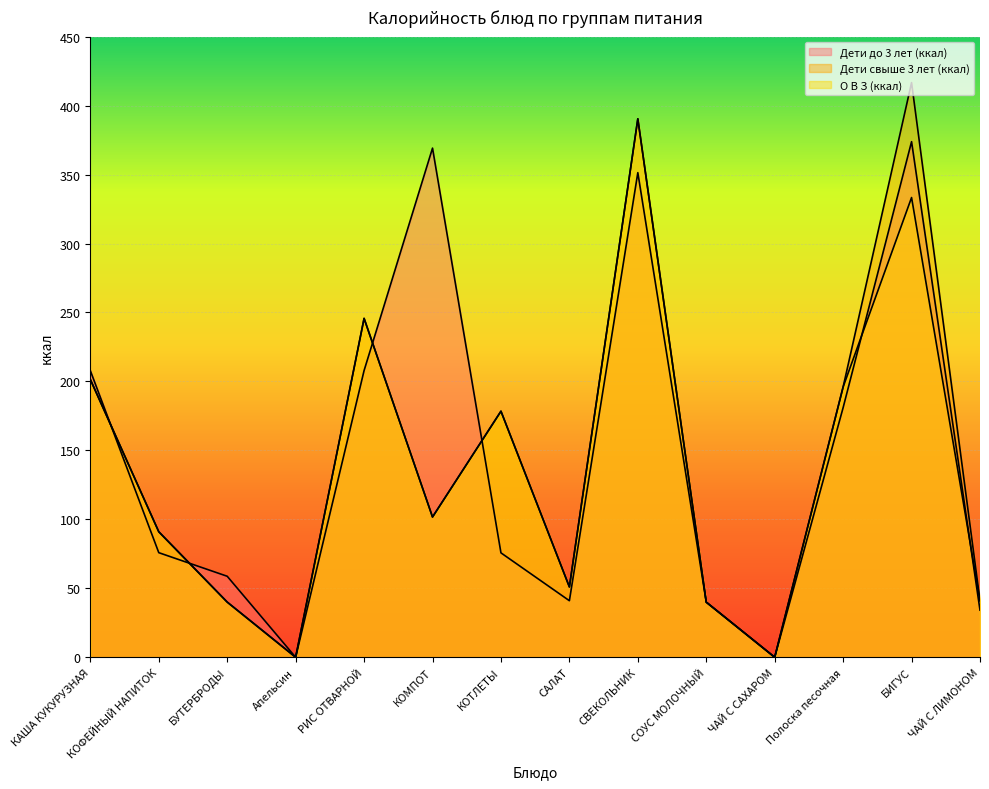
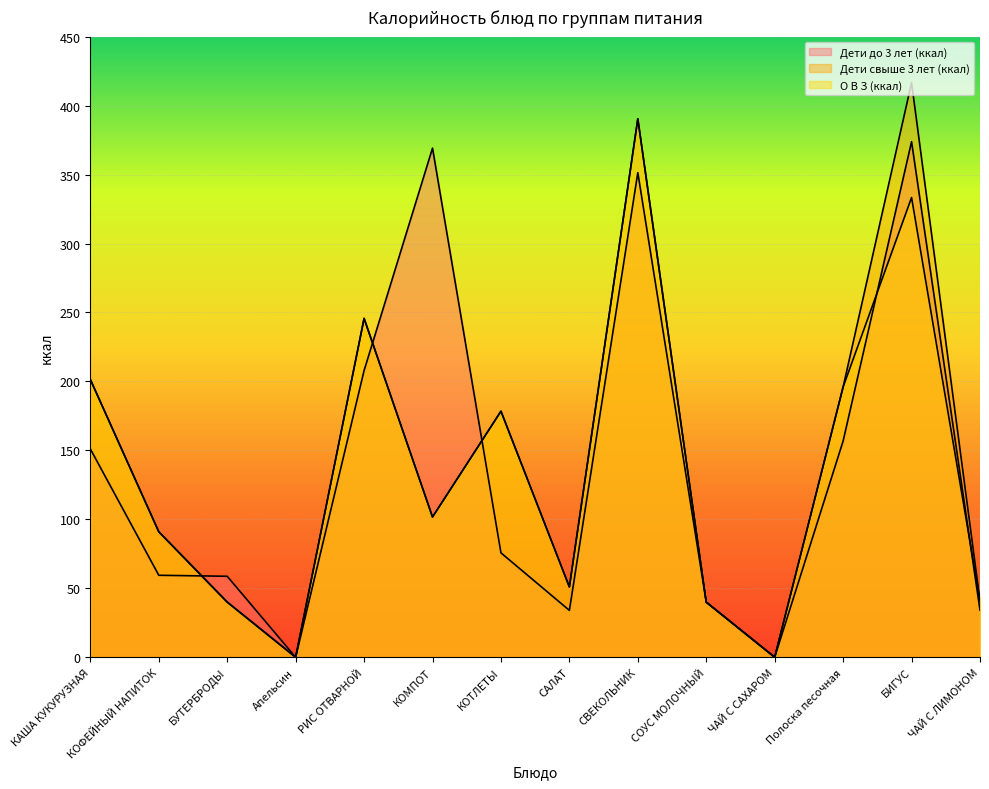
Дети до 3 лет (ккал), КАША КУКУРУЗНАЯ: 208 -> 151
Дети до 3 лет (ккал), КОФЕЙНЫЙ НАПИТОК: 76 -> 59
Дети до 3 лет (ккал), САЛАТ: 41 -> 34
Дети до 3 лет (ккал), Полоска песочная: 181 -> 157
